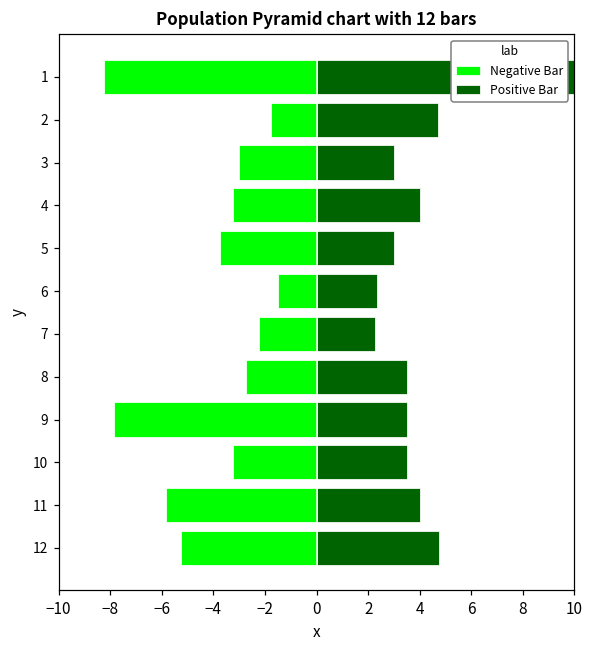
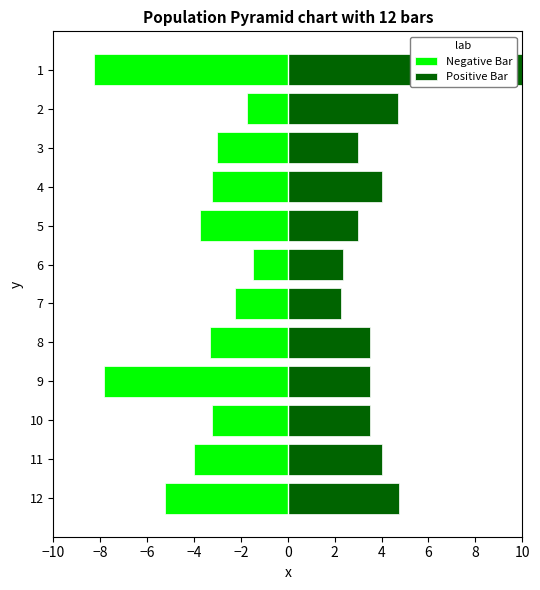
Negative Bar, 8: -2.8 -> -3.3
Negative Bar, 11: -5.9 -> -4.0
